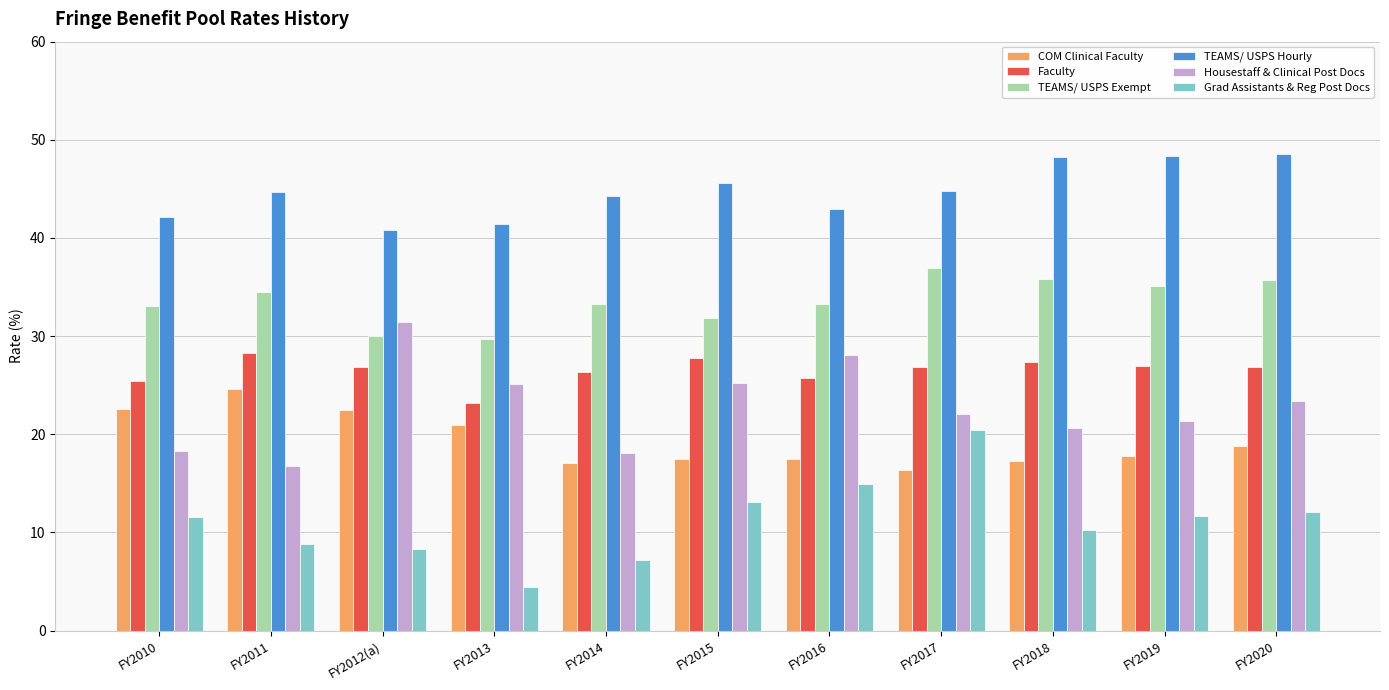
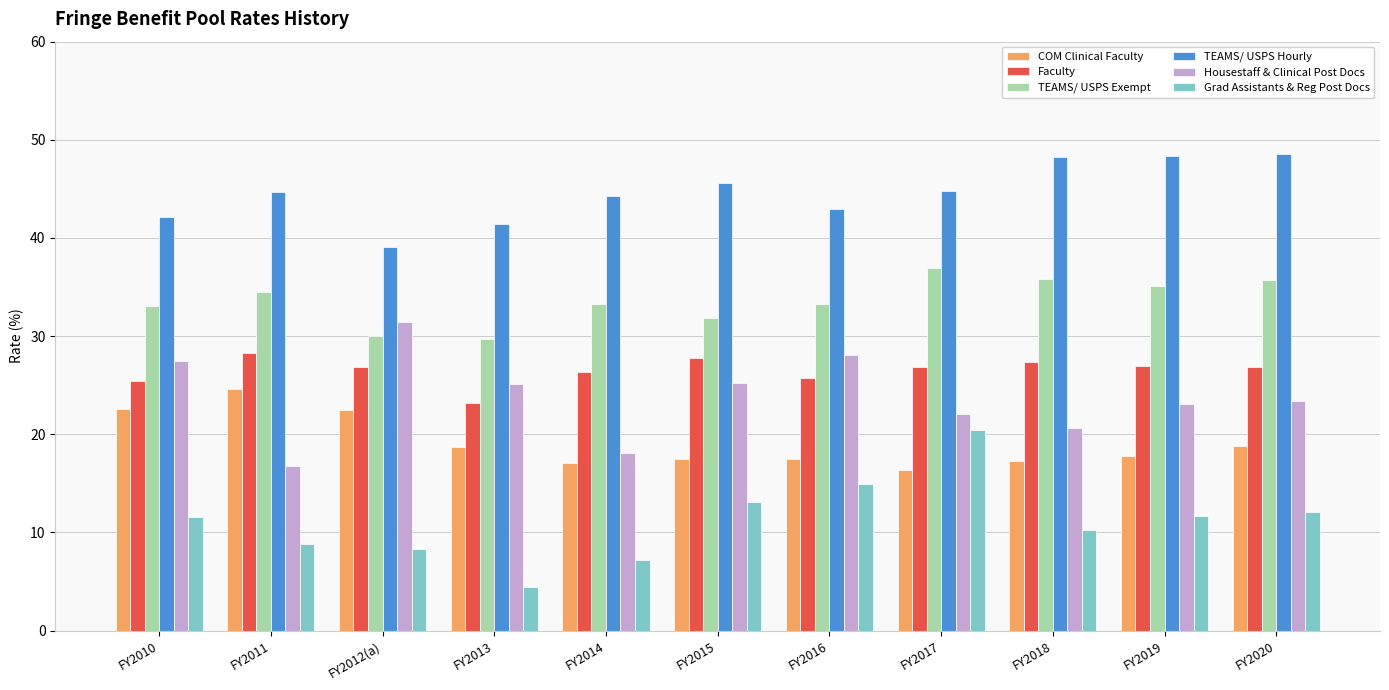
Housestaff & Clinical Post Docs, FY2010: 18 -> 28
TEAMS/ USPS Hourly, FY2012(a): 41 -> 39
COM Clinical Faculty, FY2013: 21 -> 19
Housestaff & Clinical Post Docs, FY2019: 21 -> 23
